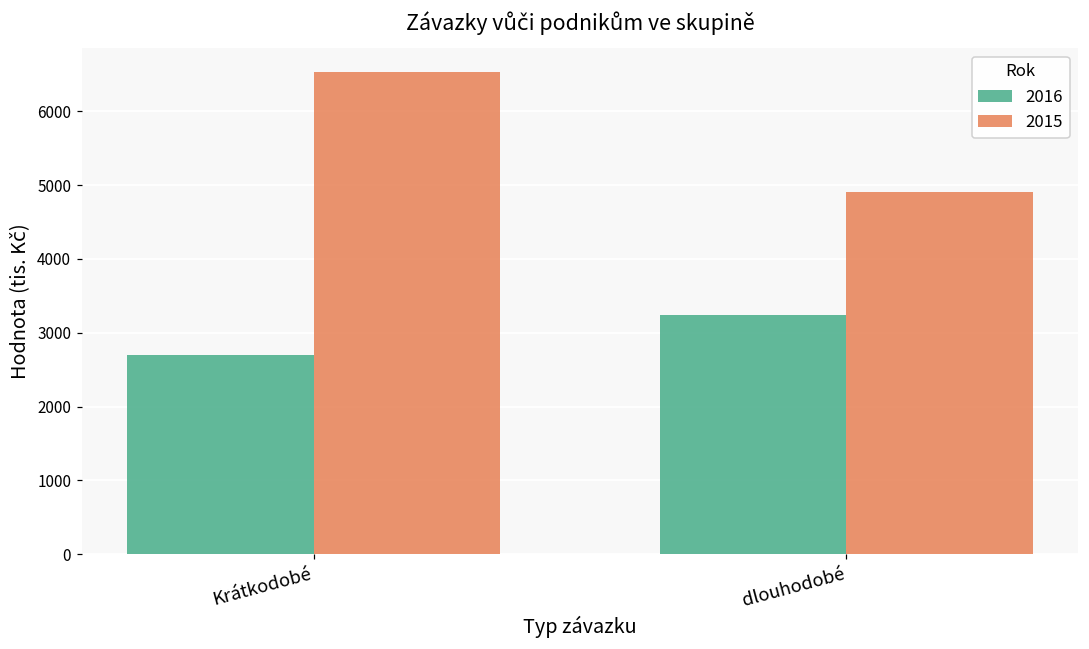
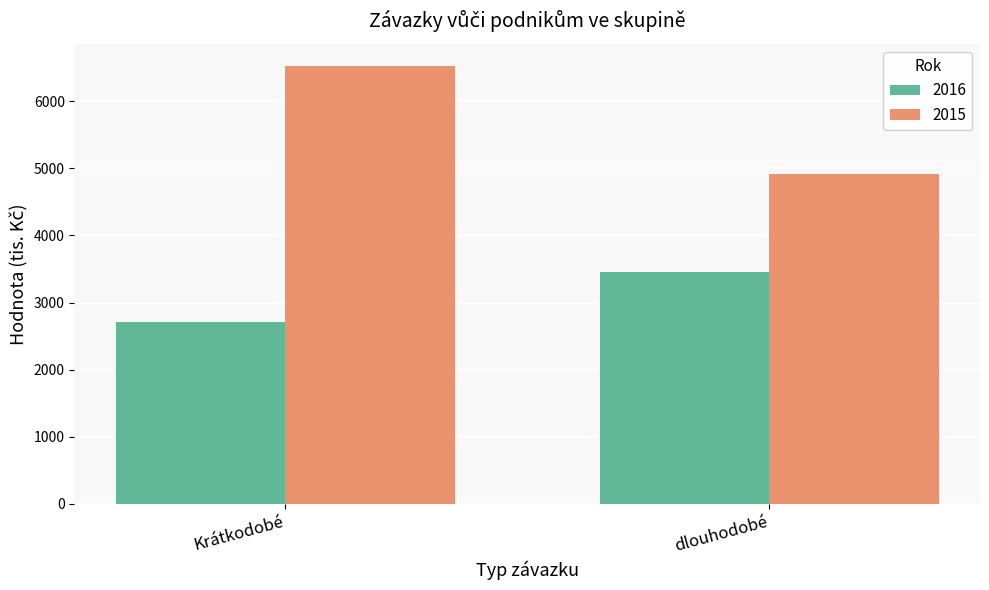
2016, dlouhodobé: 3200 -> 3500
